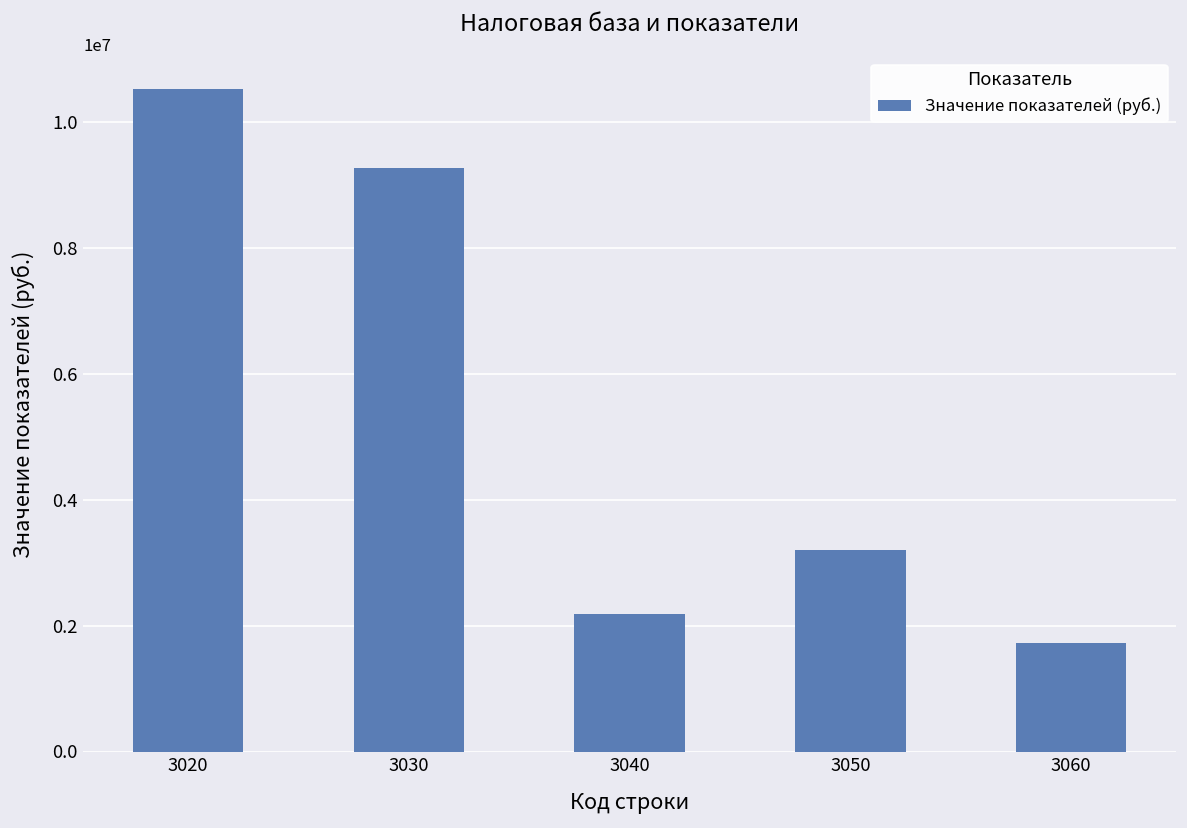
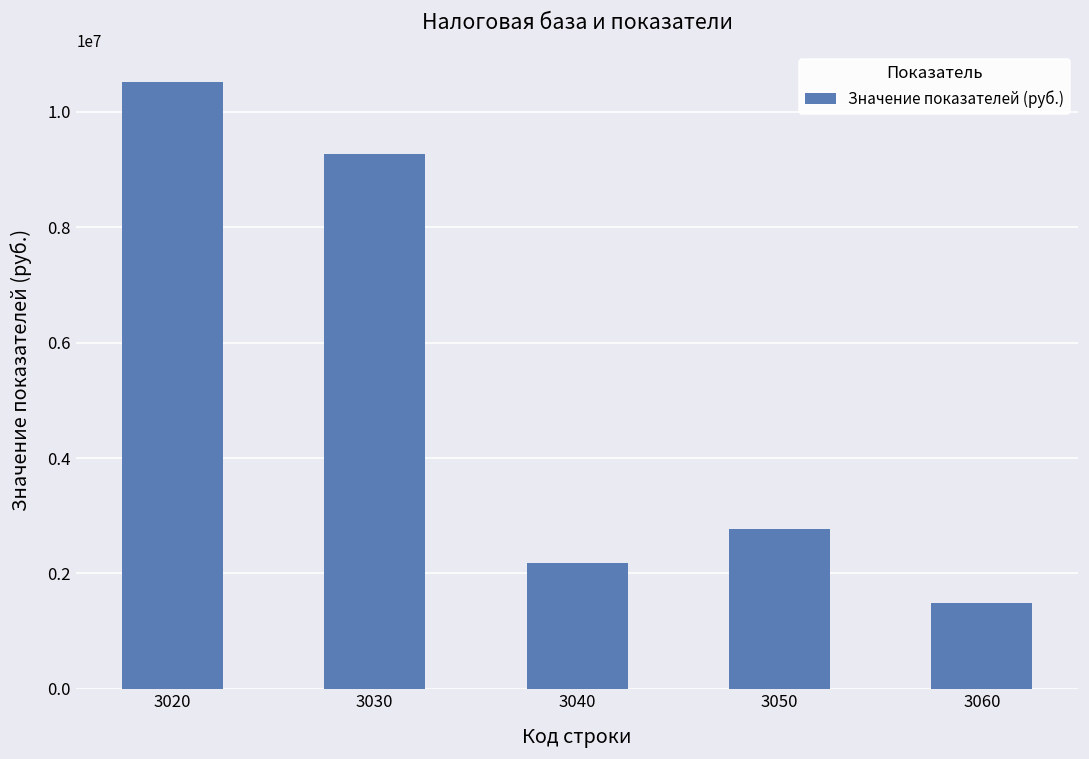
3050: 3200000 -> 2800000
3060: 1700000 -> 1500000
